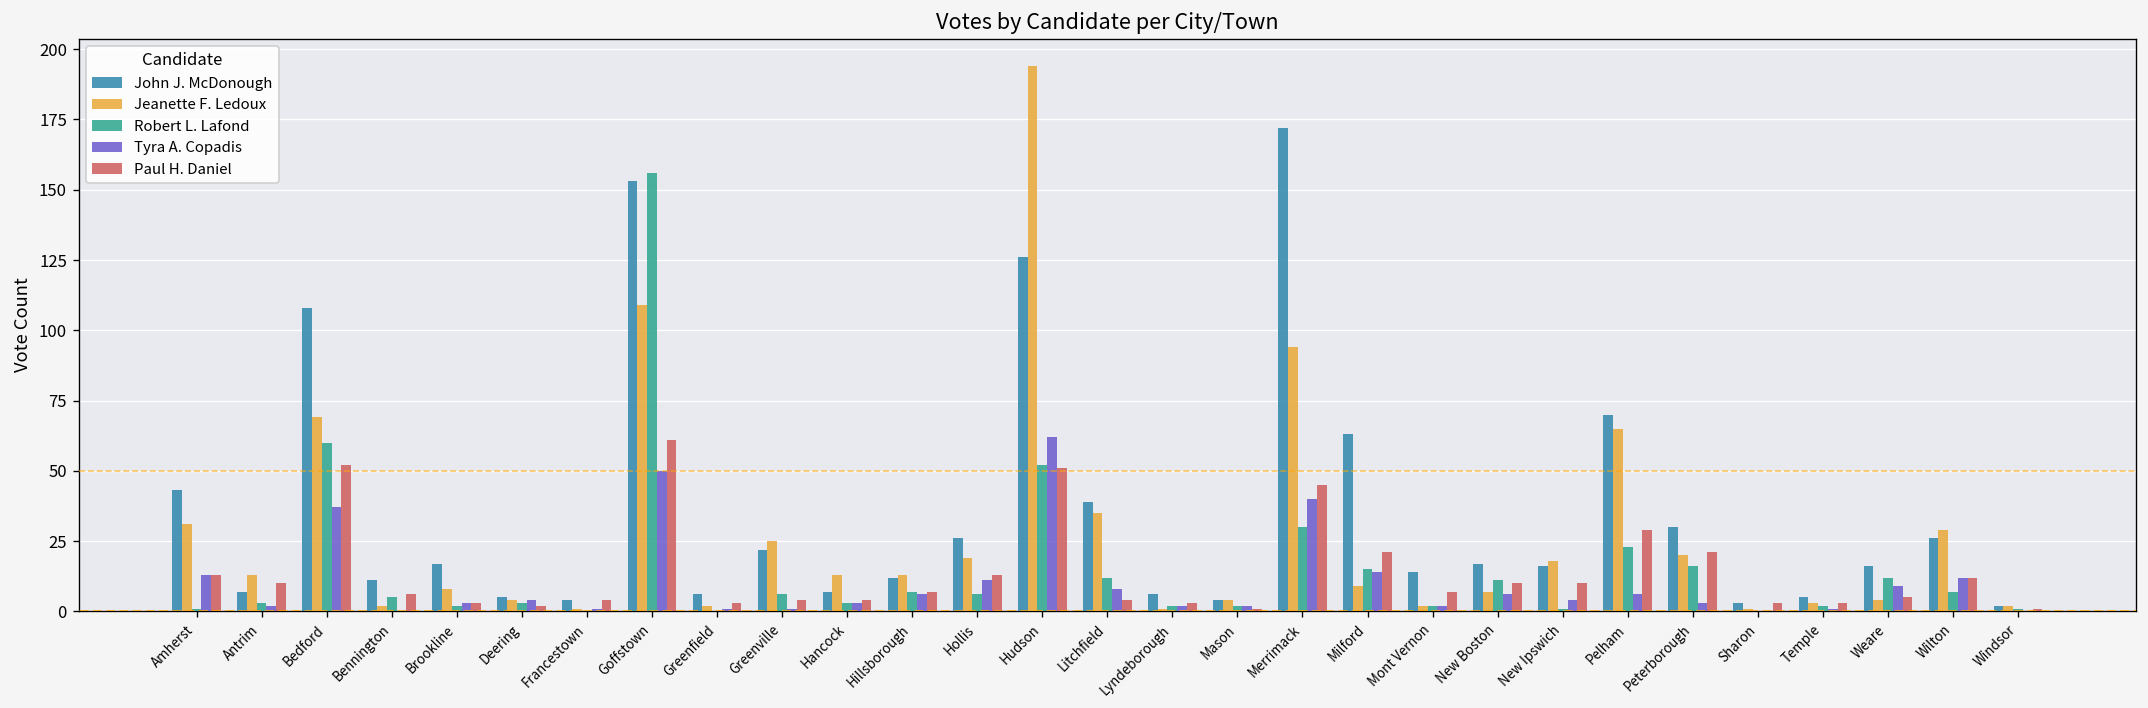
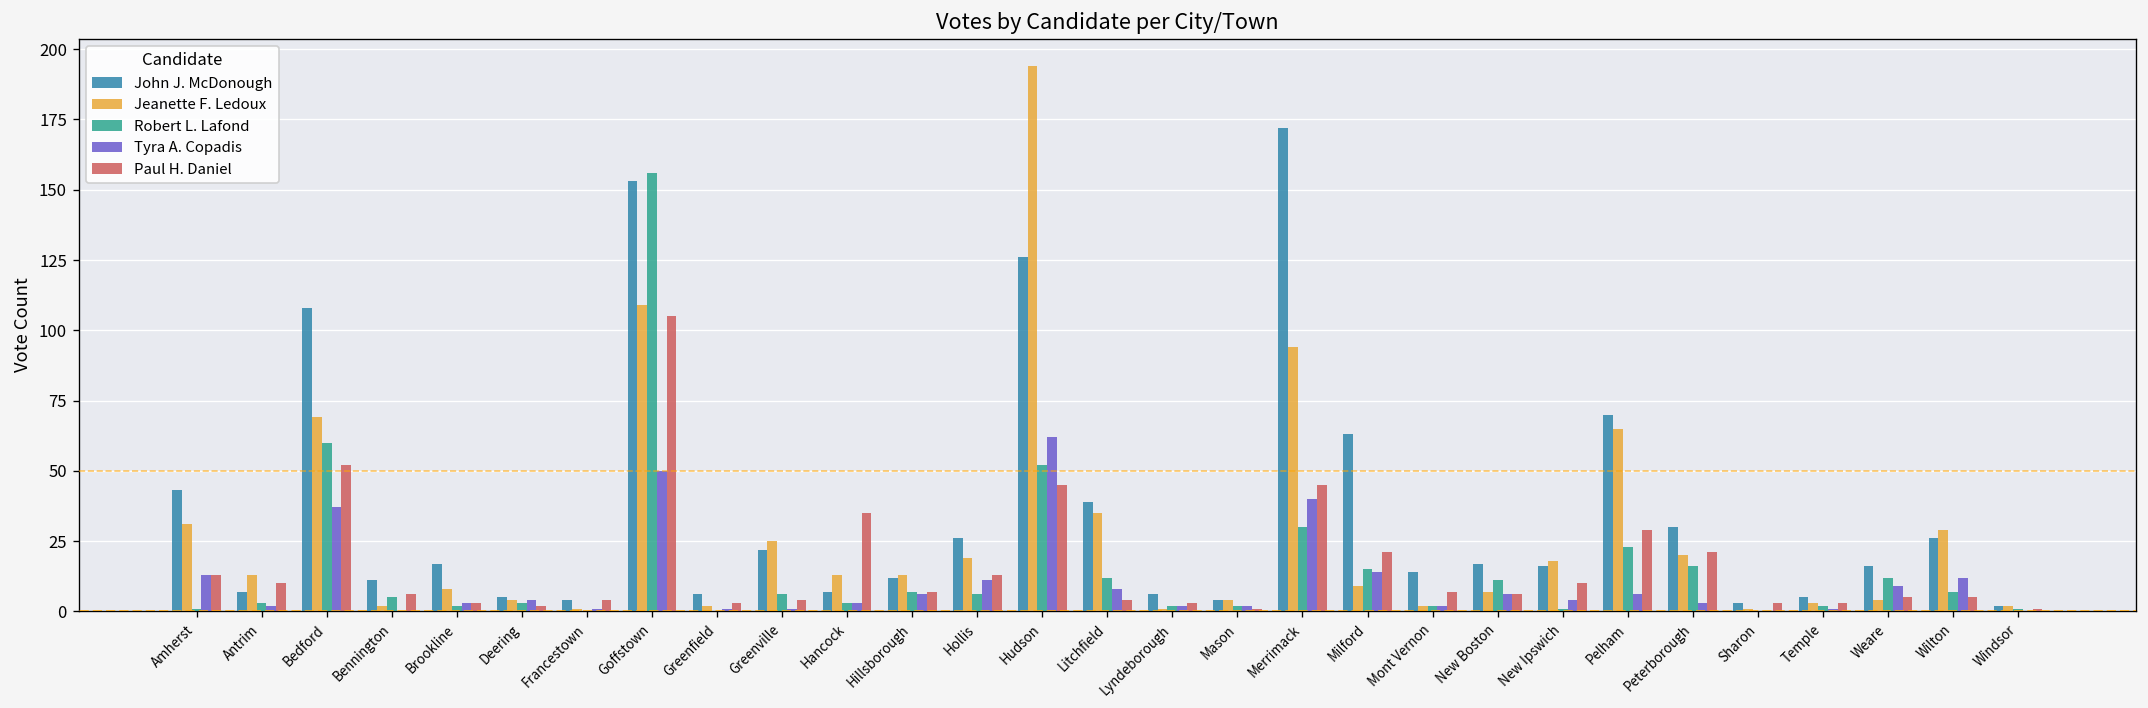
Paul H. Daniel, Goffstown: 61 -> 105
Paul H. Daniel, Hancock: 4 -> 35
Paul H. Daniel, Hudson: 51 -> 45
Paul H. Daniel, New Boston: 10 -> 6
Paul H. Daniel, Wilton: 12 -> 5
